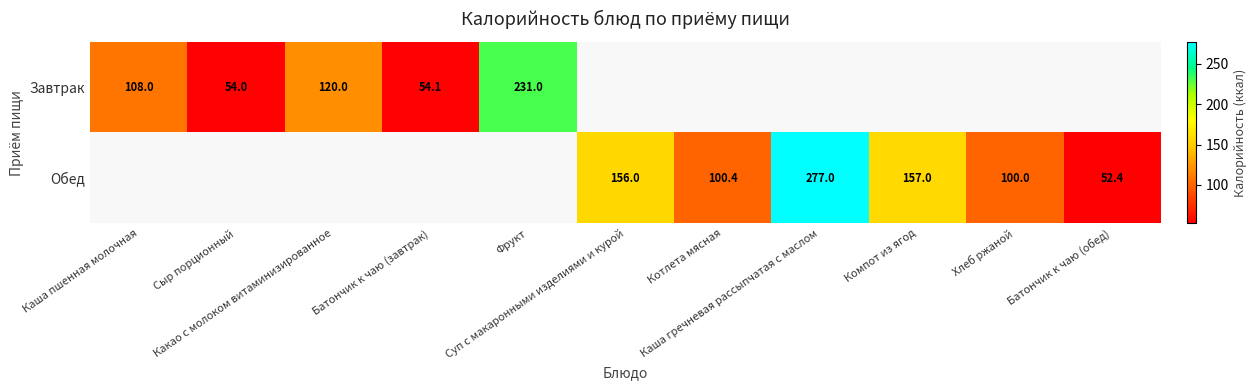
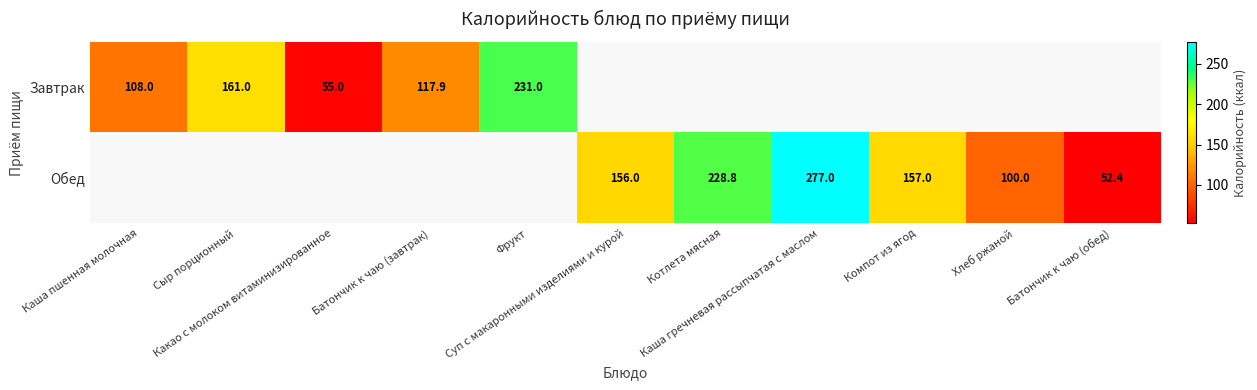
Завтрак, Сыр порционный: 54.0 -> 161.0
Завтрак, Какао с молоком витаминизированное: 120.0 -> 55.0
Завтрак, Батончик к чаю (завтрак): 54.1 -> 117.9
Обед, Котлета мясная: 100.4 -> 228.8
